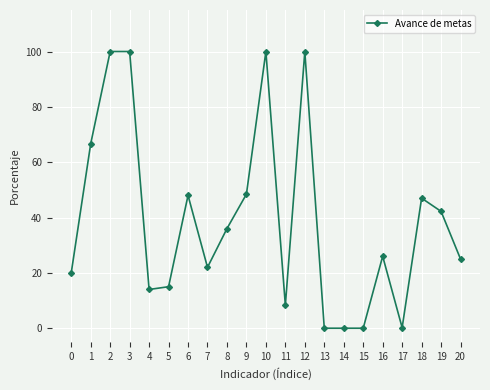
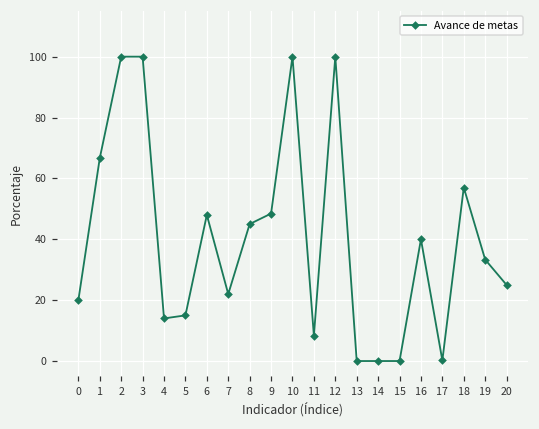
8: 36 -> 45
16: 26 -> 40
18: 47 -> 57
19: 42 -> 33
